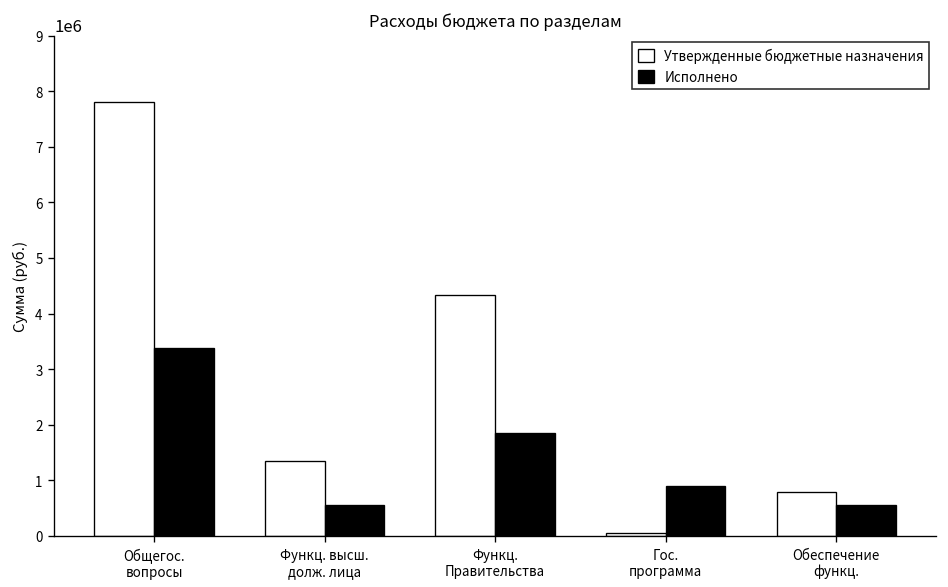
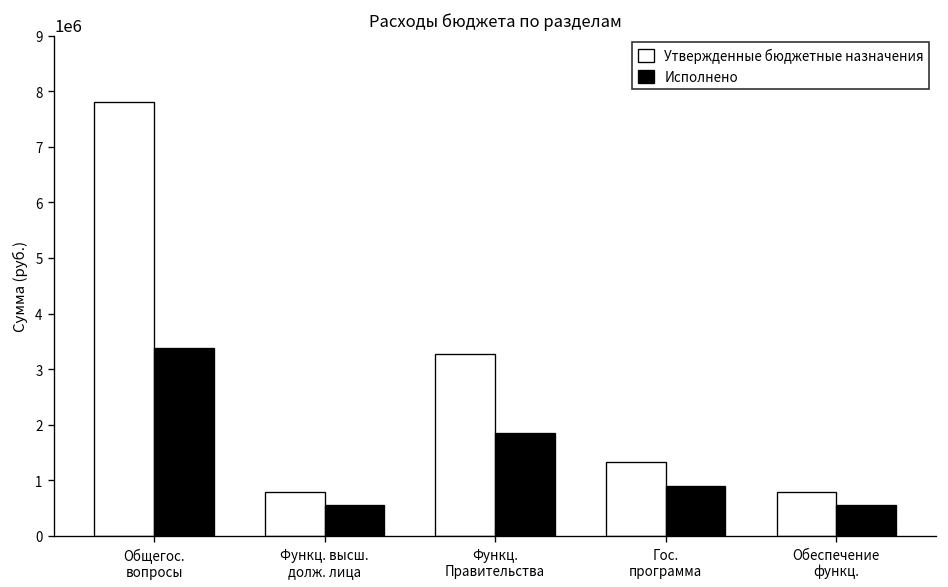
Утвержденные бюджетные назначения, Функц. высш. долж. лица: 1300000 -> 800000
Утвержденные бюджетные назначения, Функц. Правительства: 4300000 -> 3300000
Утвержденные бюджетные назначения, Гос. программа: 100000 -> 1300000
